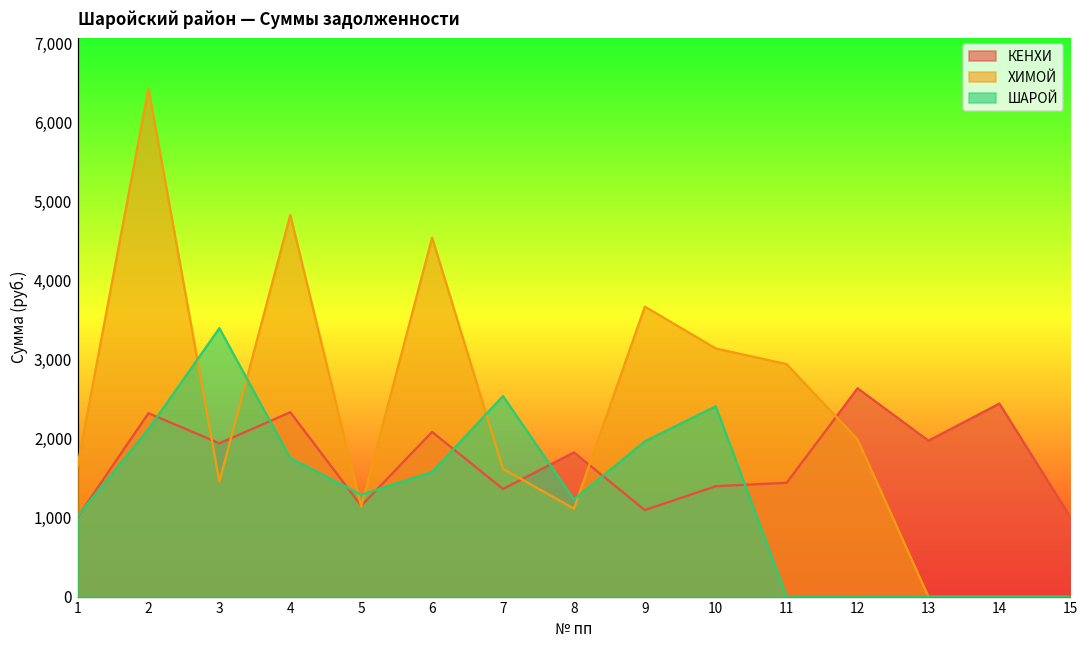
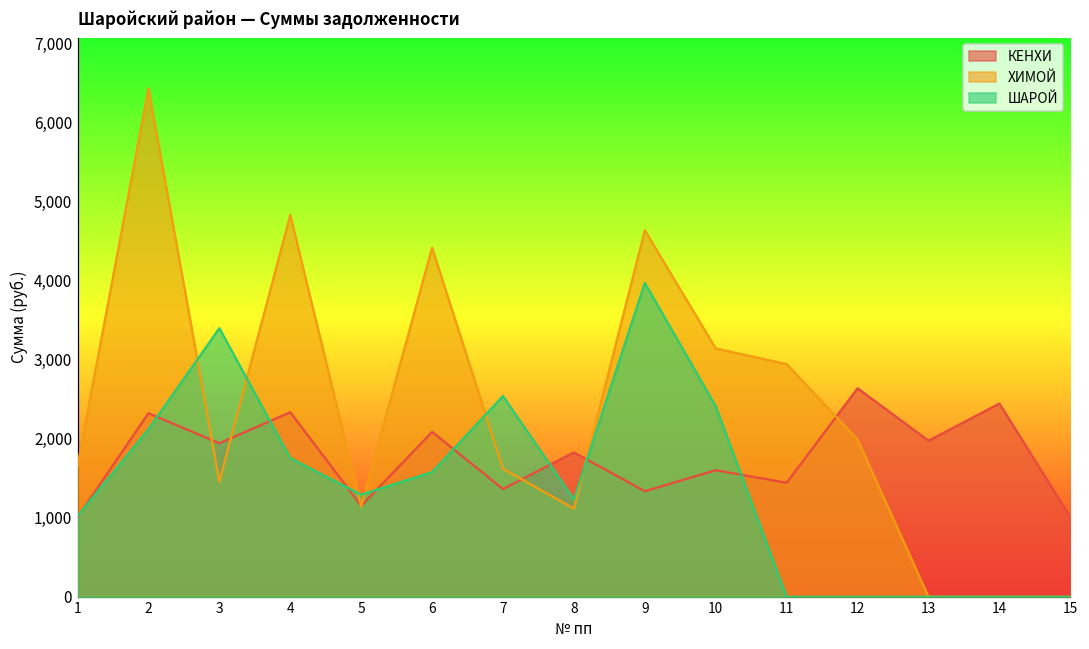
ХИМОЙ, 6: 4,500 -> 4,400
КЕНХИ, 9: 1,100 -> 1,300
ХИМОЙ, 9: 3,700 -> 4,600
ШАРОЙ, 9: 2,000 -> 4,000
КЕНХИ, 10: 1,400 -> 1,600
